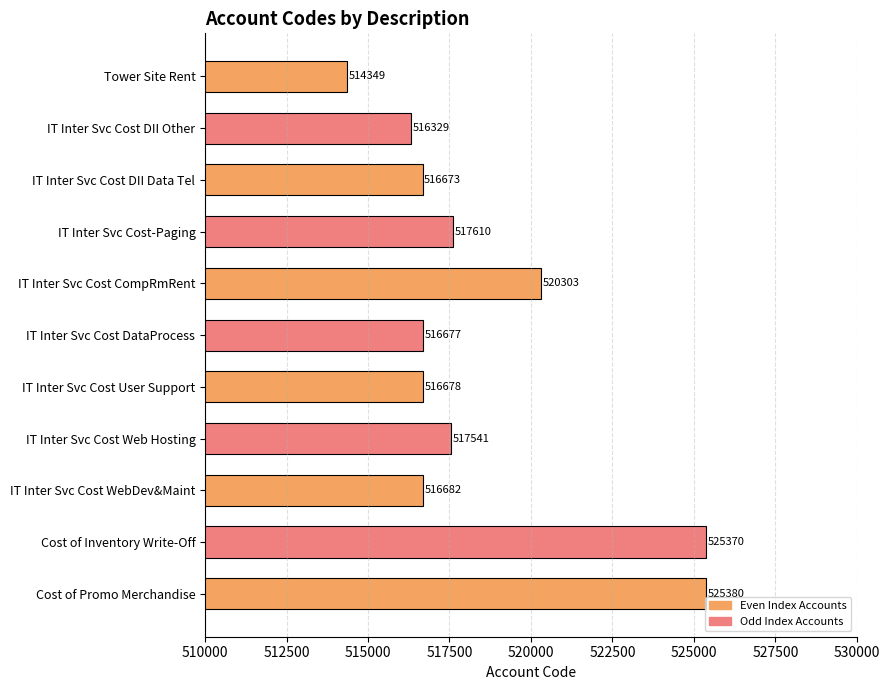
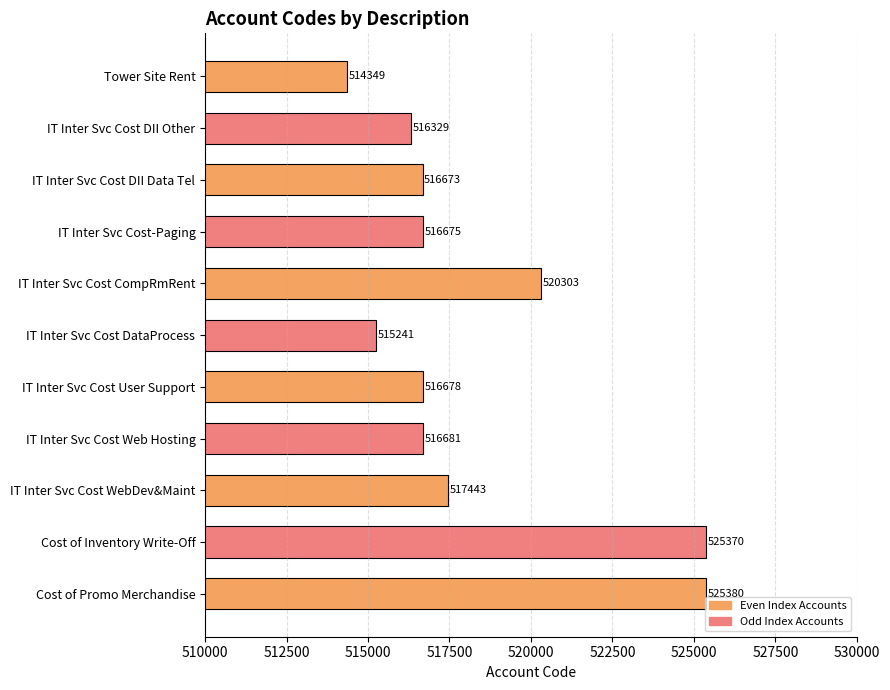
IT Inter Svc Cost-Paging: 517610 -> 516675
IT Inter Svc Cost DataProcess: 516677 -> 515241
IT Inter Svc Cost Web Hosting: 517541 -> 516681
IT Inter Svc Cost WebDev&Maint: 516682 -> 517443
